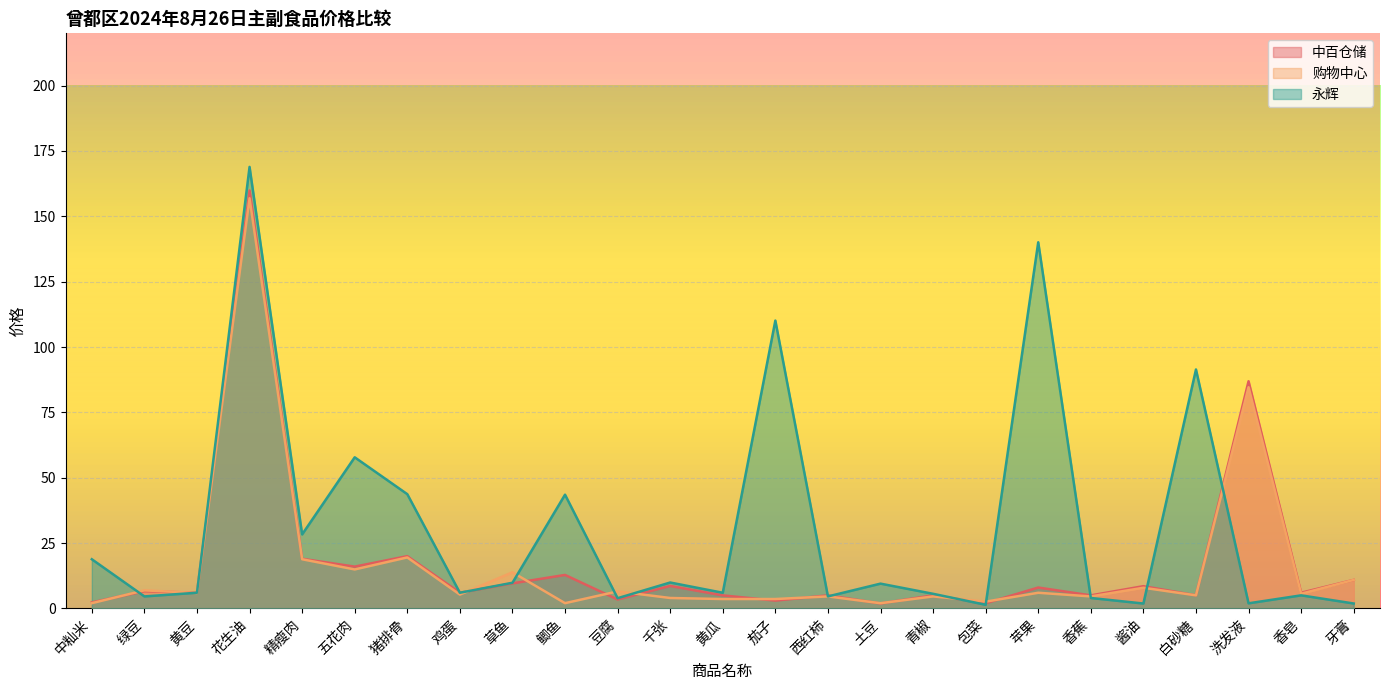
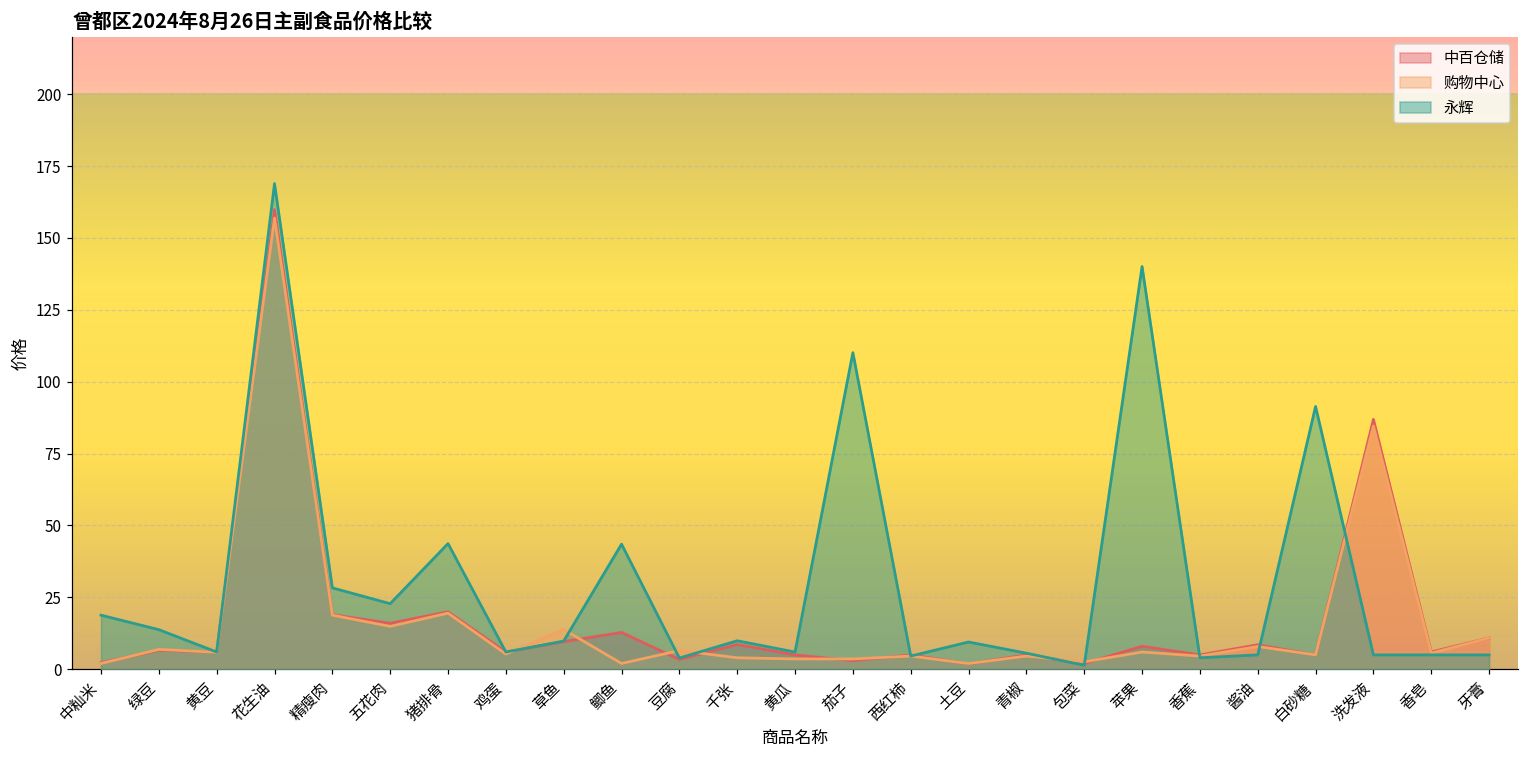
永辉, 绿豆: 5 -> 14
永辉, 五花肉: 58 -> 23
永辉, 酱油: 2 -> 5
永辉, 洗发液: 2 -> 5
永辉, 牙膏: 2 -> 5
